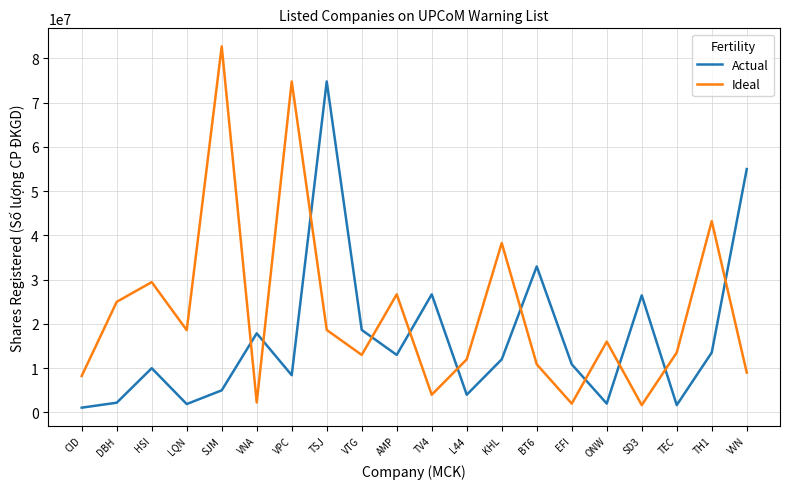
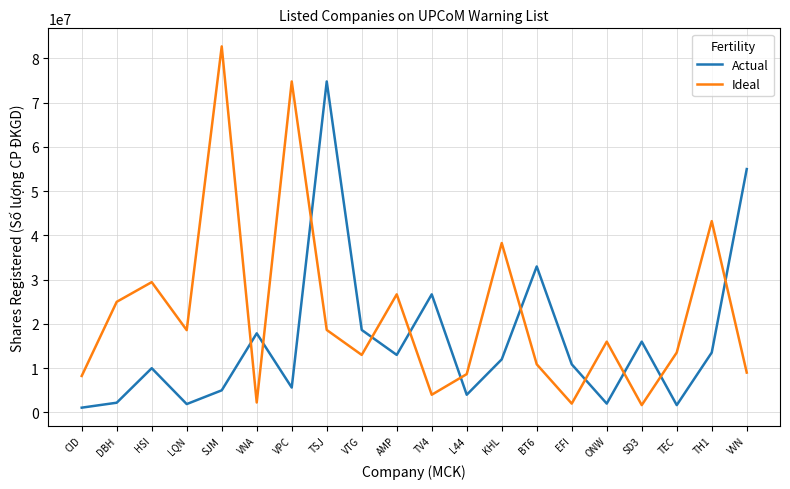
Actual, VPC: 8000000 -> 6000000
Ideal, L44: 12000000 -> 9000000
Actual, SD3: 26000000 -> 16000000
